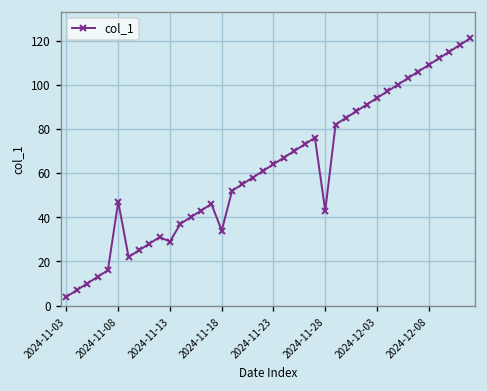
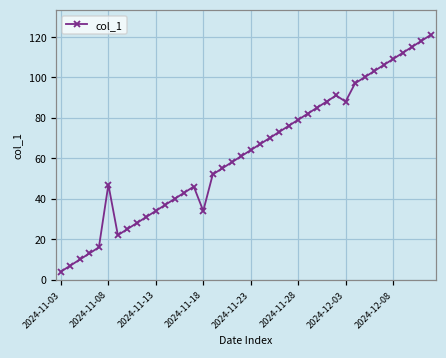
2024-11-13: 29 -> 34
2024-11-28: 43 -> 79
2024-12-03: 94 -> 88
